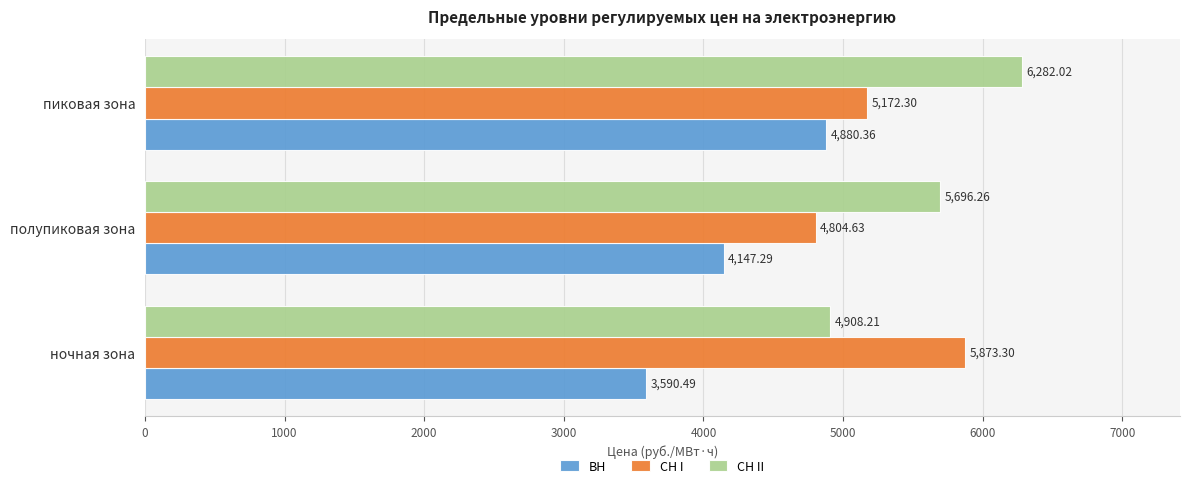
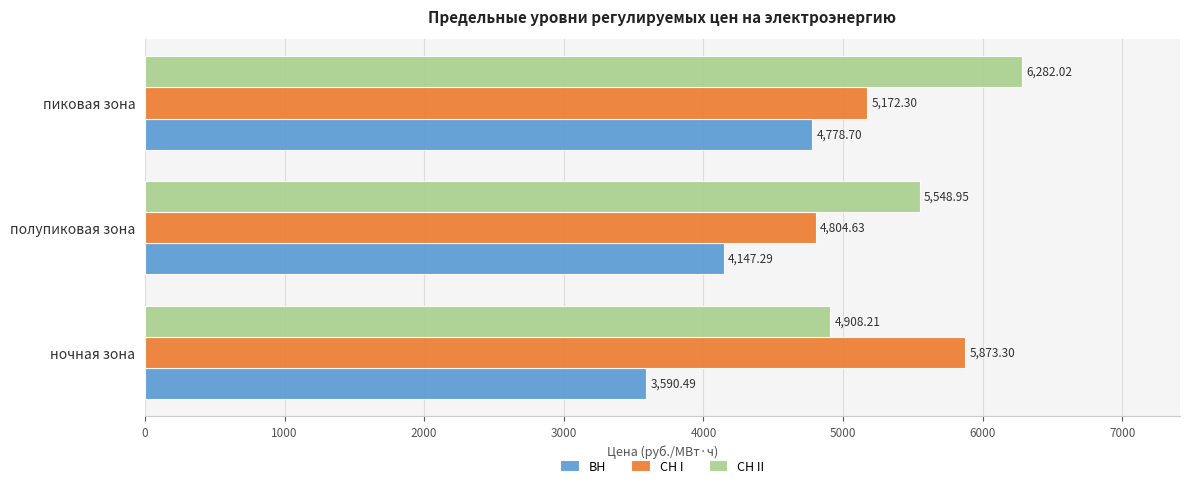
ВН, пиковая зона: 4,880.36 -> 4,778.70
СН II, полупиковая зона: 5,696.26 -> 5,548.95
